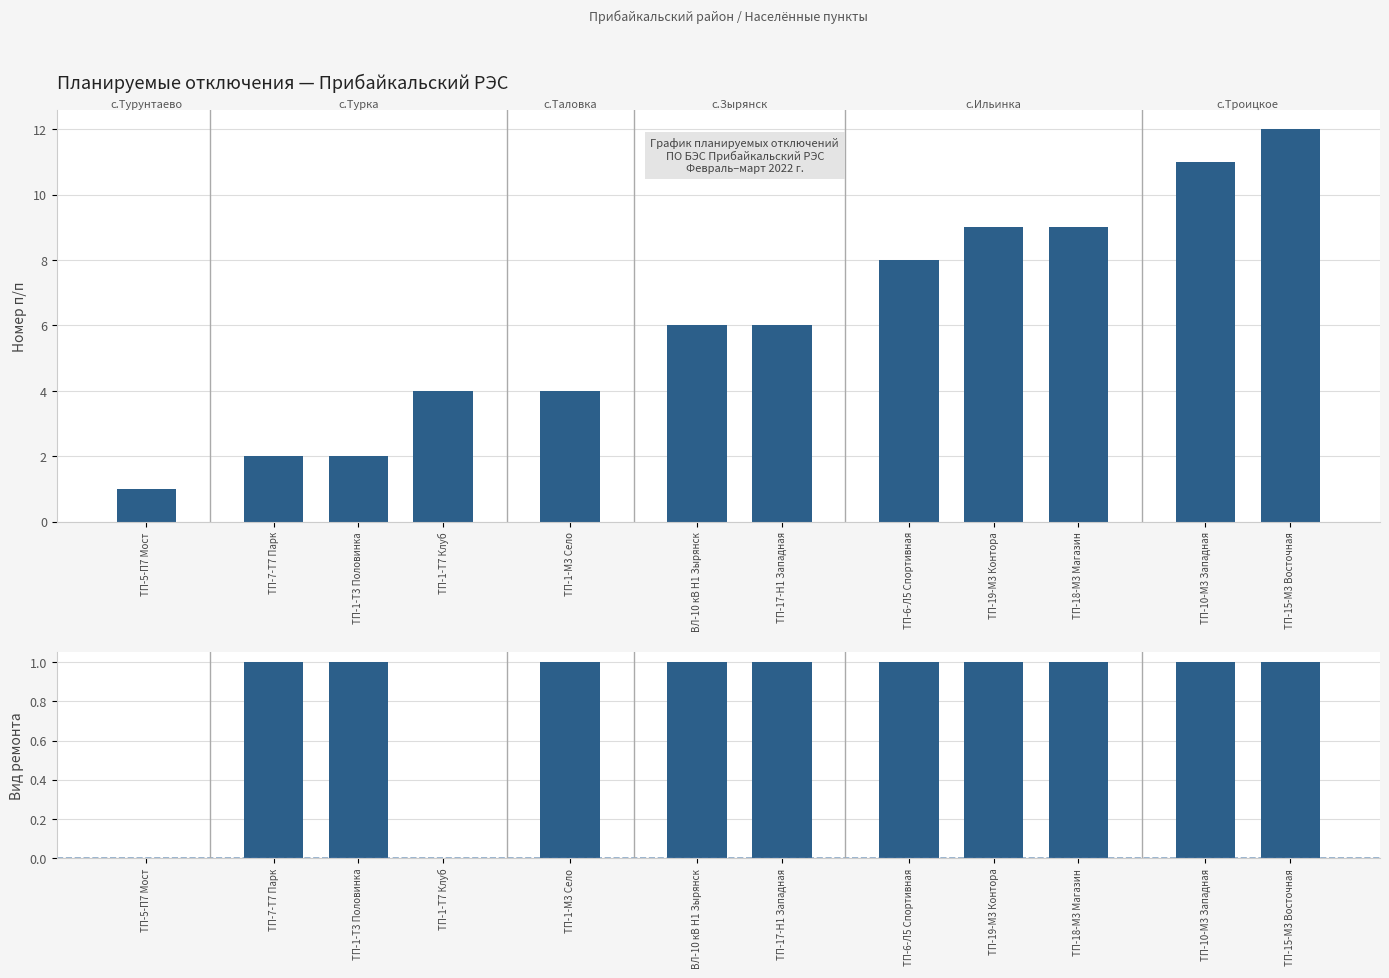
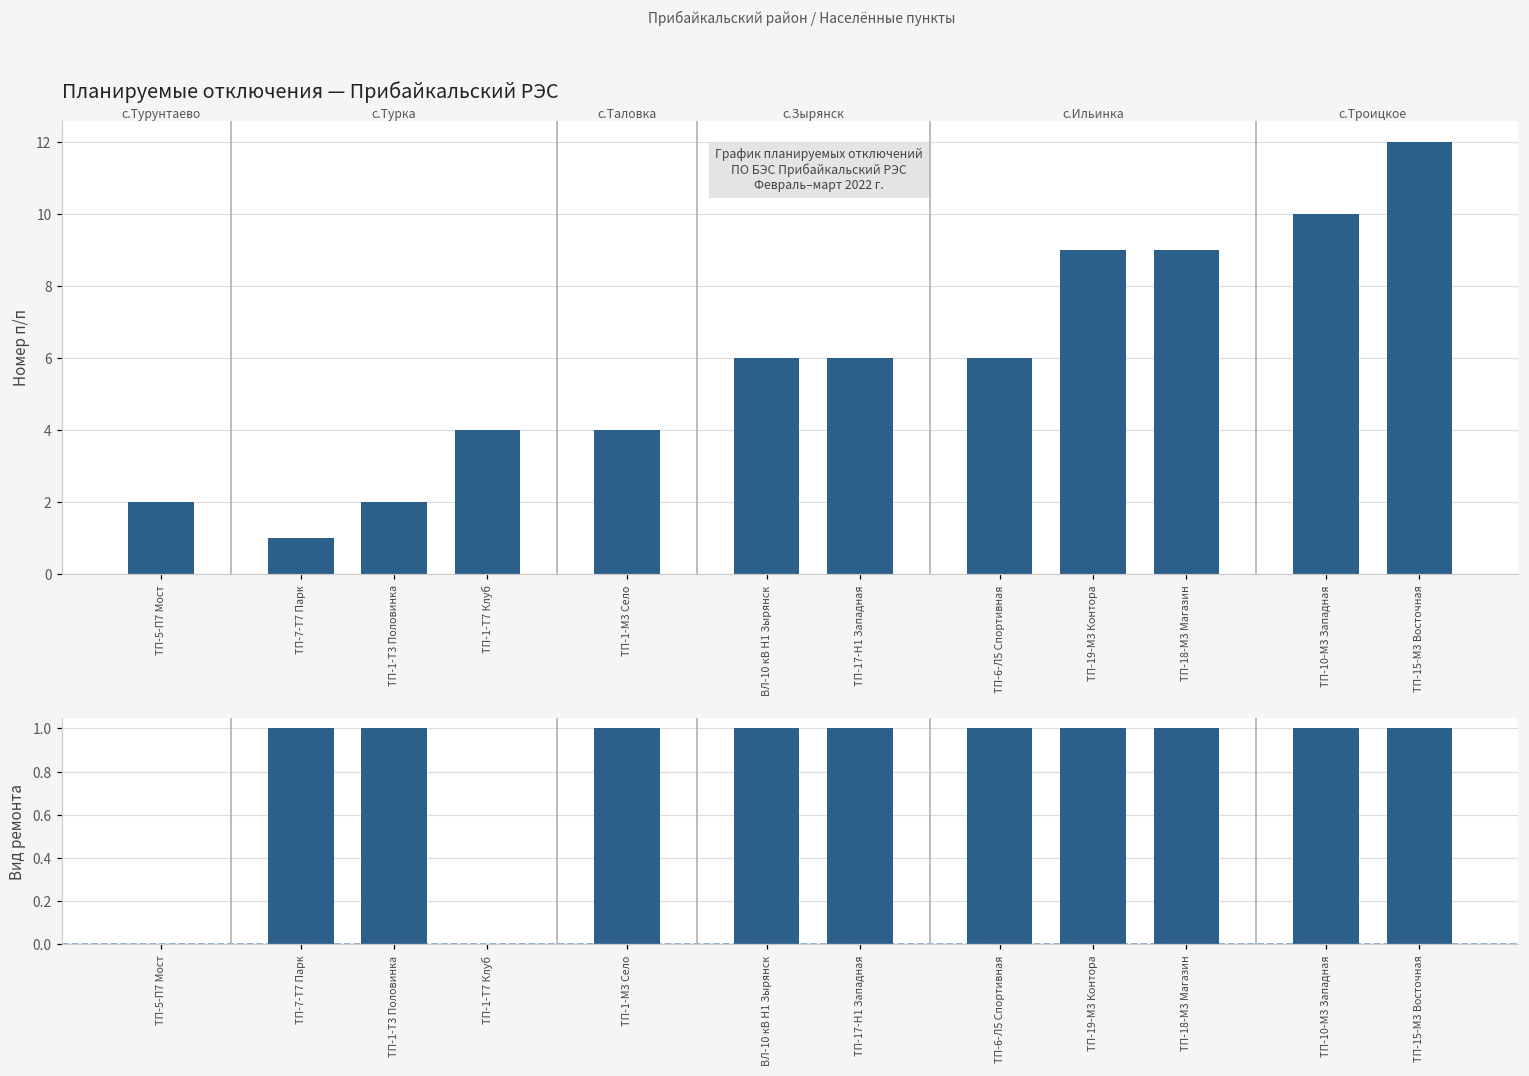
Планируемые отключения — Прибайкальский РЭС, ТП-5-П7 Мост: 1 -> 2
Планируемые отключения — Прибайкальский РЭС, ТП-7-Т7 Парк: 2 -> 1
Планируемые отключения — Прибайкальский РЭС, ТП-6-Л5 Спортивная: 8 -> 6
Планируемые отключения — Прибайкальский РЭС, ТП-10-М3 Западная: 11 -> 10
